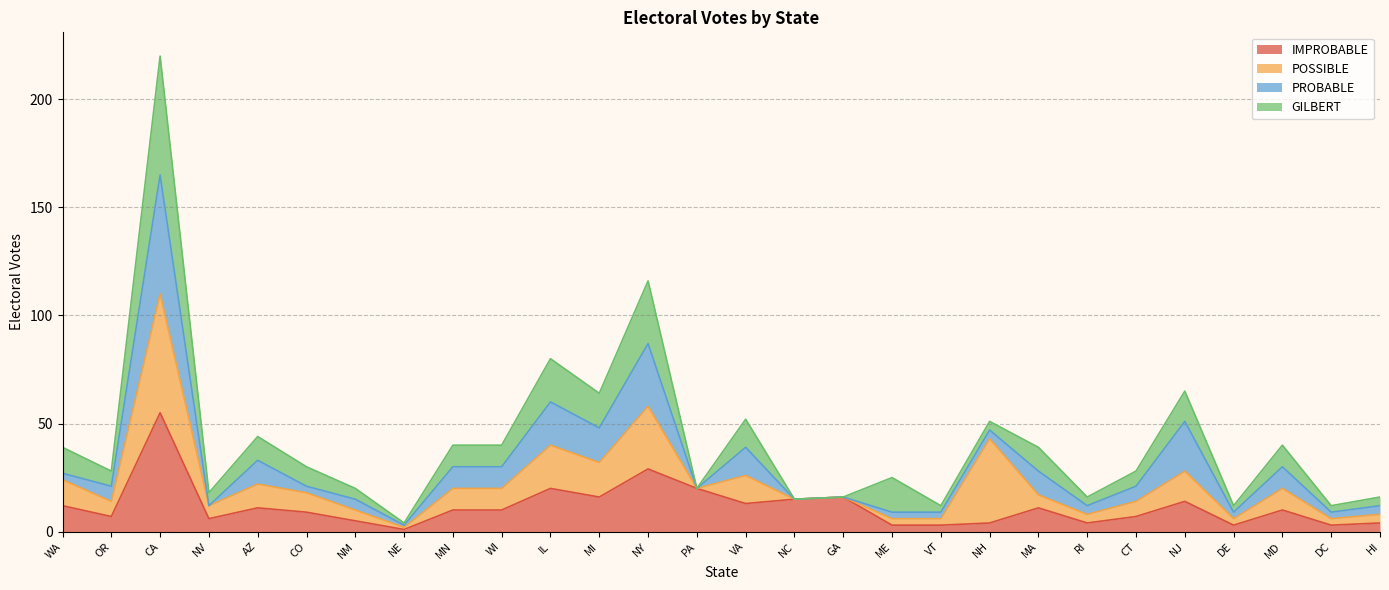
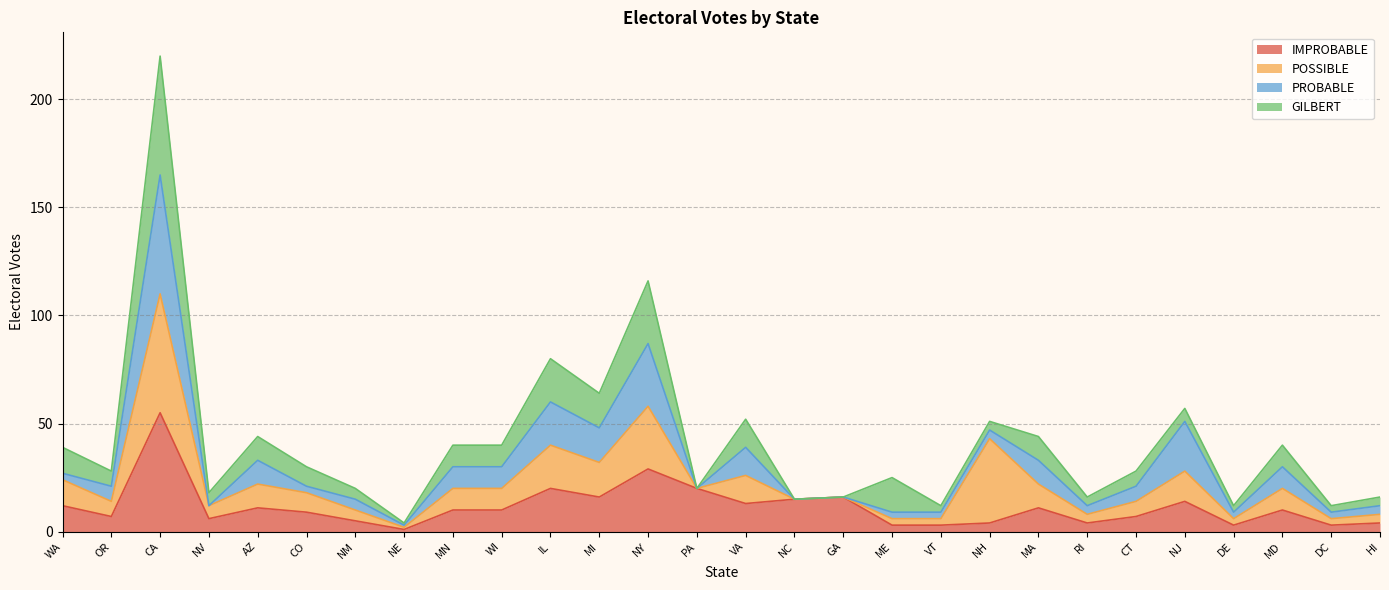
POSSIBLE, MA: 6 -> 11
GILBERT, NJ: 14 -> 6
